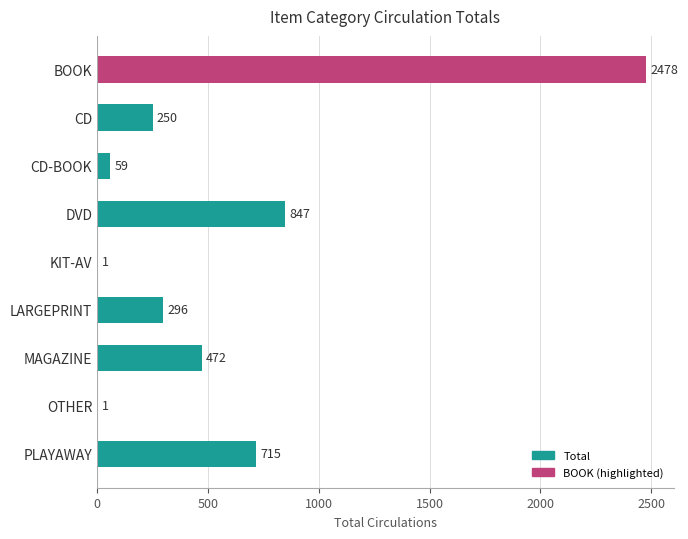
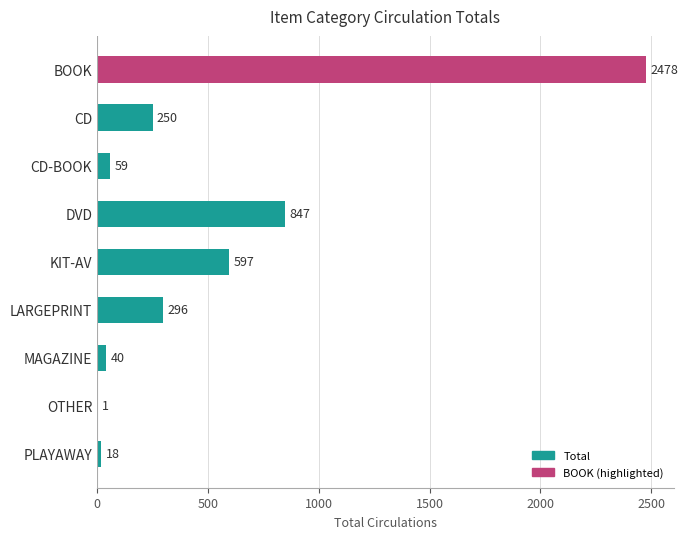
KIT-AV: 1 -> 597
MAGAZINE: 472 -> 40
PLAYAWAY: 715 -> 18
